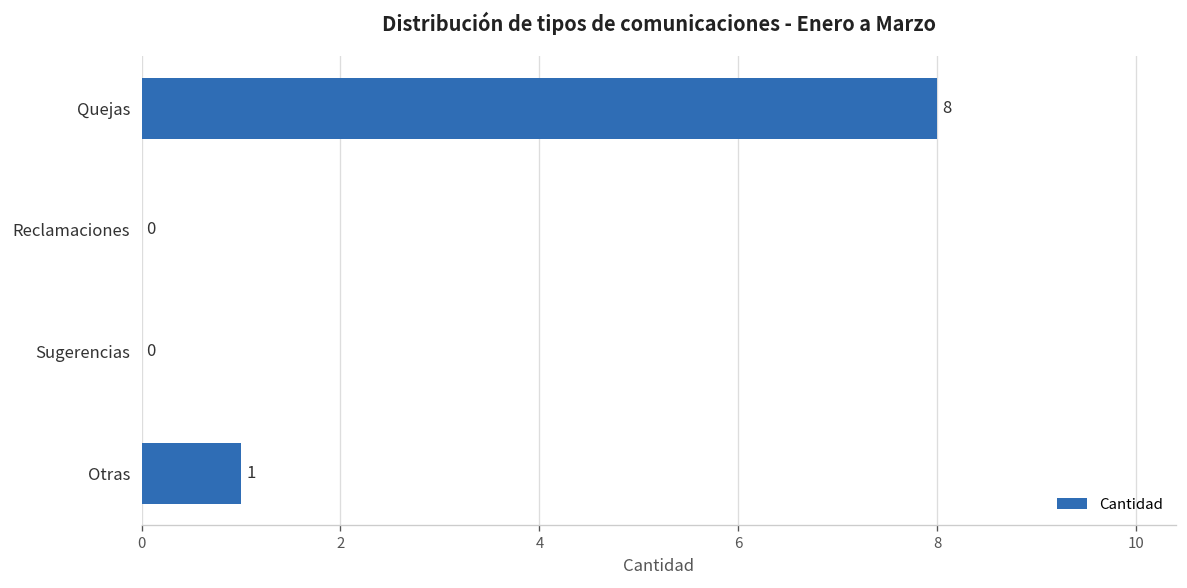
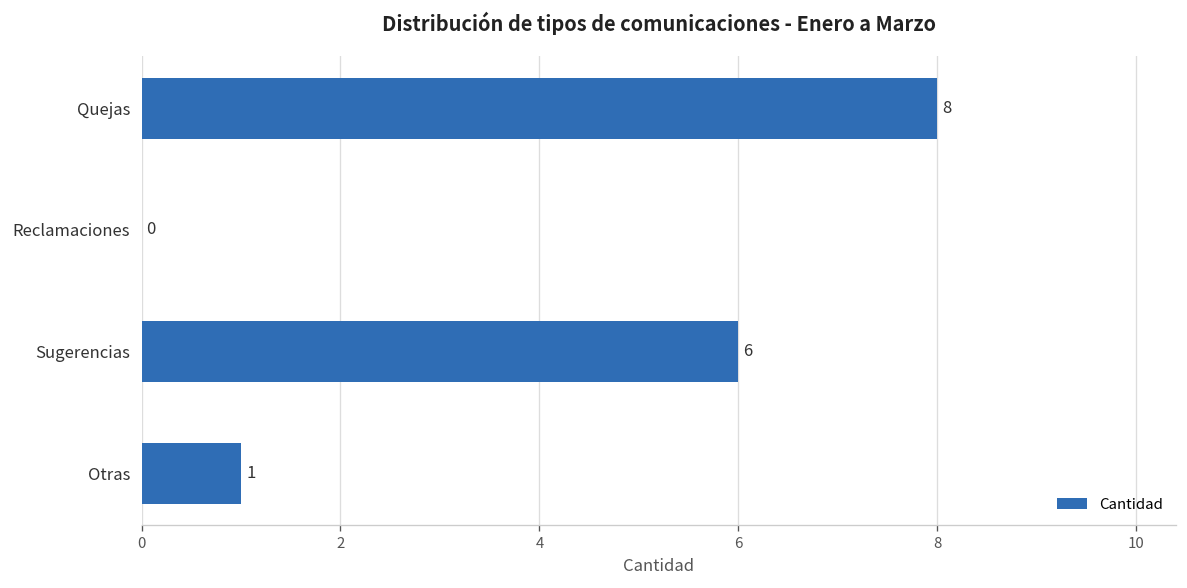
Sugerencias: 0 -> 6
